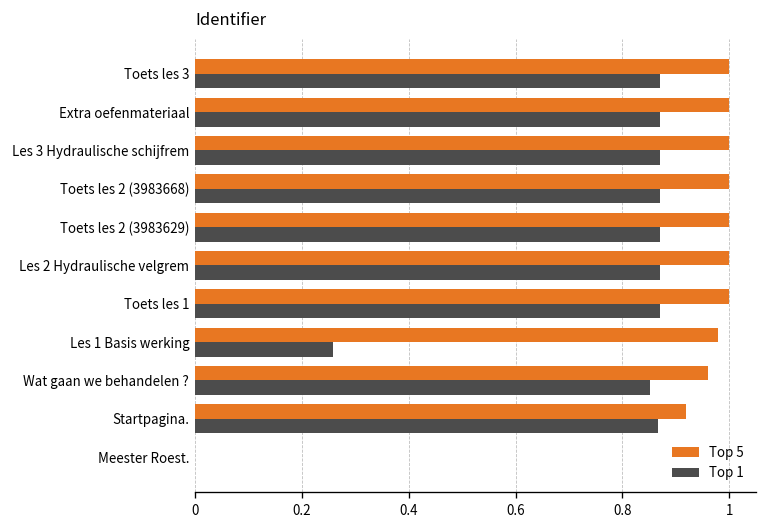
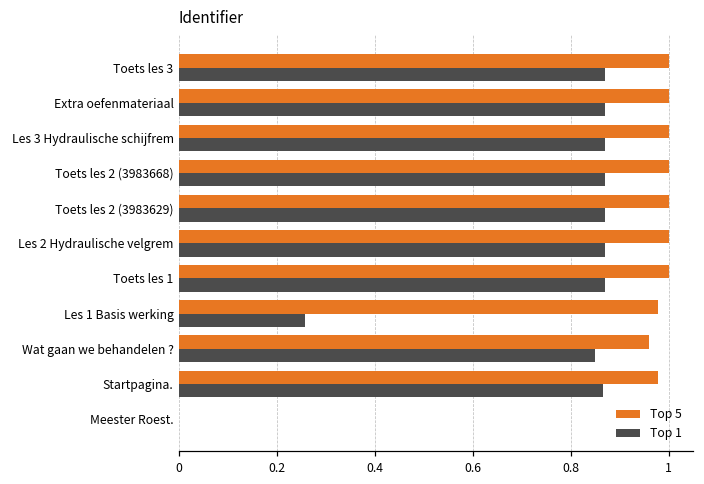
Top 5, Startpagina.: 0.92 -> 0.98
